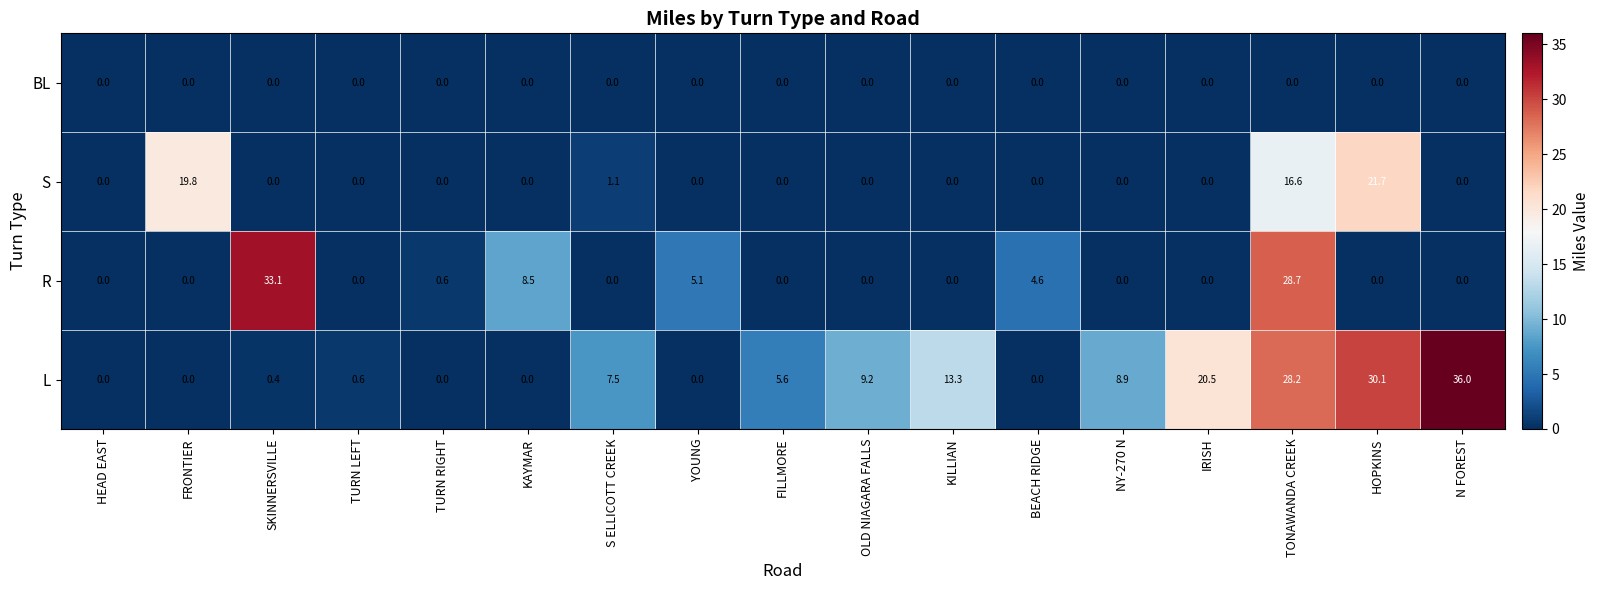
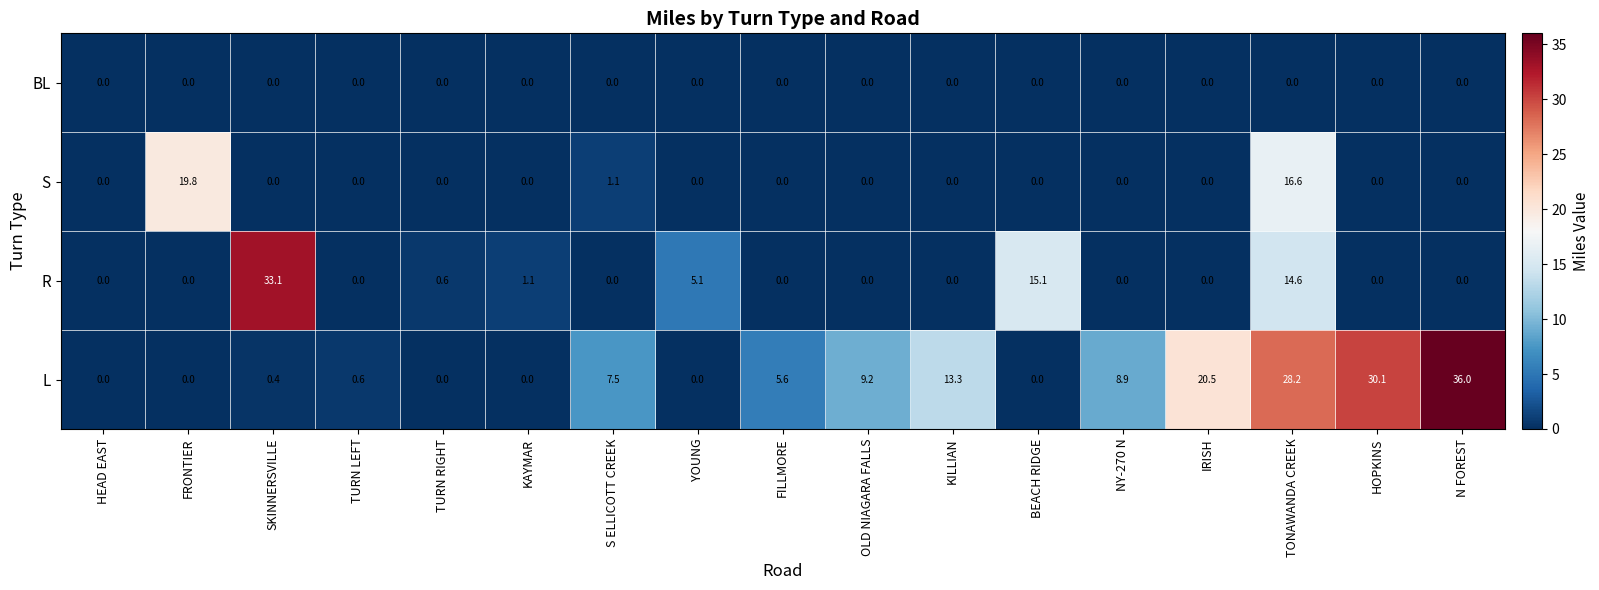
S, HOPKINS: 21.7 -> 0.0
R, KAYMAR: 8.5 -> 1.1
R, BEACH RIDGE: 4.6 -> 15.1
R, TONAWANDA CREEK: 28.7 -> 14.6
